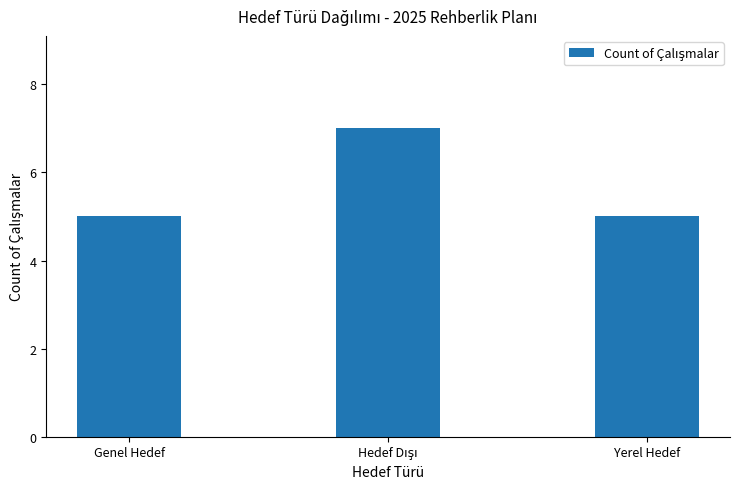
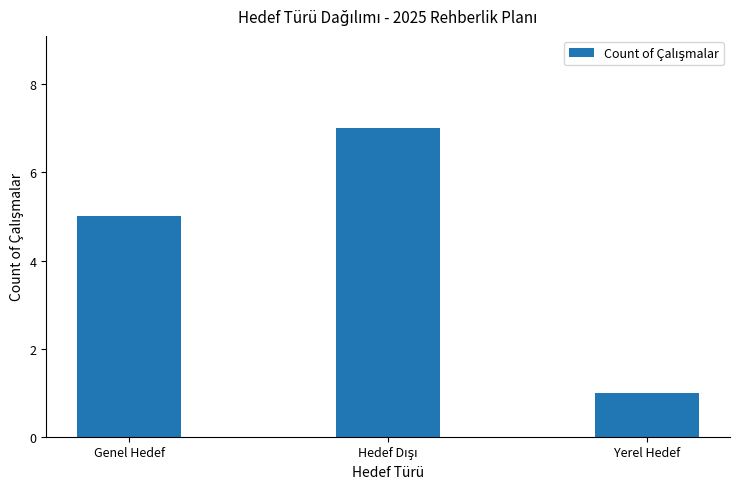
Yerel Hedef: 5 -> 1
